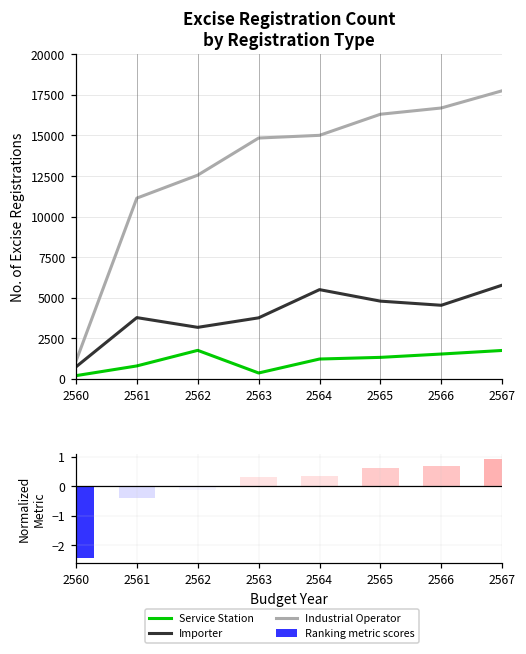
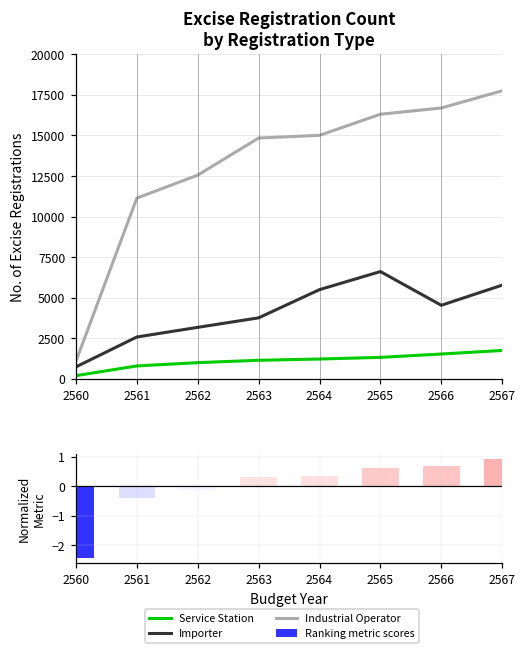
Excise Registration Count by Registration Type, Importer, 2561: 3800 -> 2600
Excise Registration Count by Registration Type, Service Station, 2562: 1700 -> 1000
Excise Registration Count by Registration Type, Service Station, 2563: 400 -> 1100
Excise Registration Count by Registration Type, Importer, 2565: 4800 -> 6600
